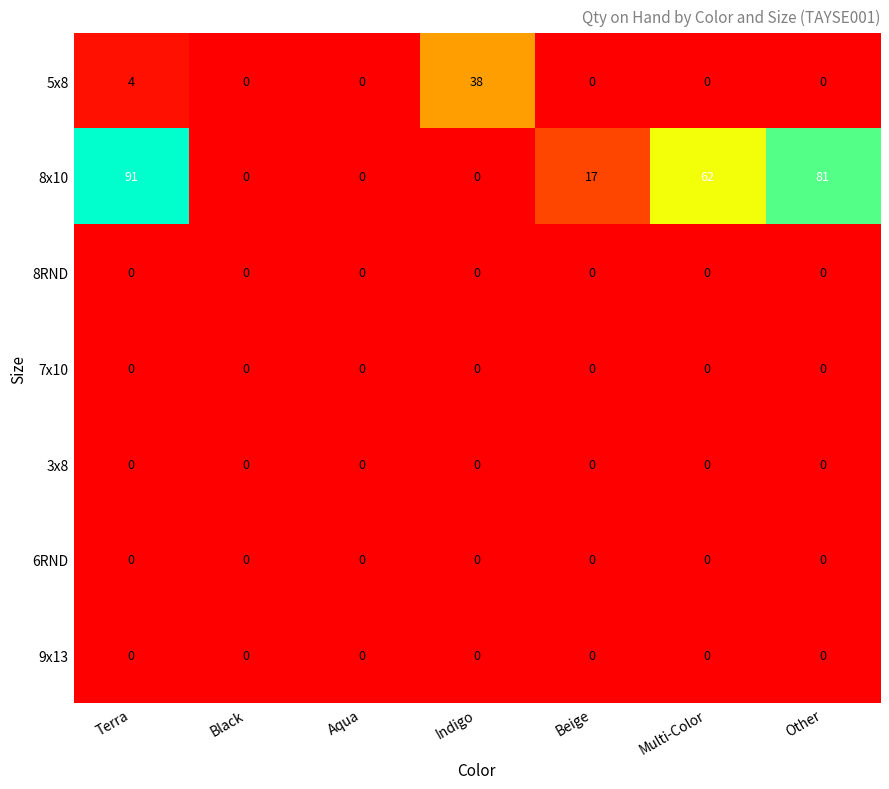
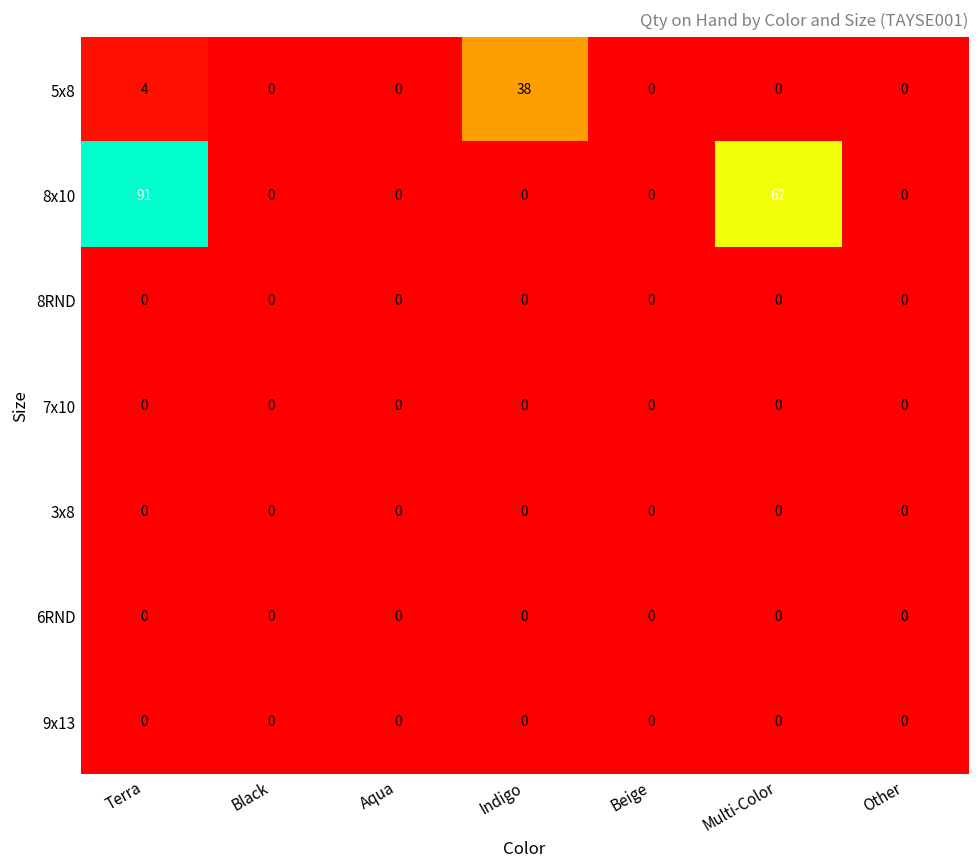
8x10, Beige: 17 -> 0
8x10, Other: 81 -> 0
